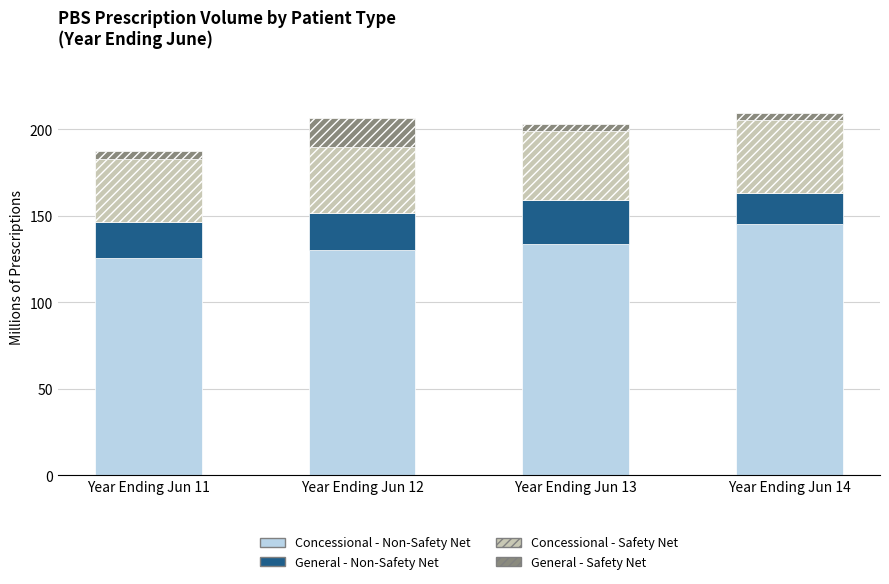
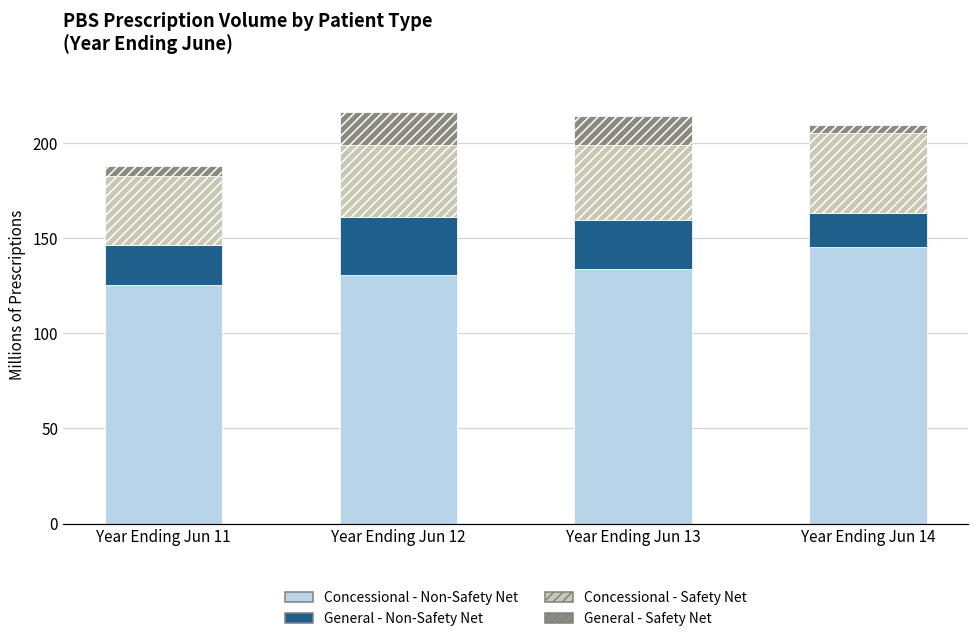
General - Non-Safety Net, Year Ending Jun 12: 21 -> 31
General - Safety Net, Year Ending Jun 13: 4 -> 15
